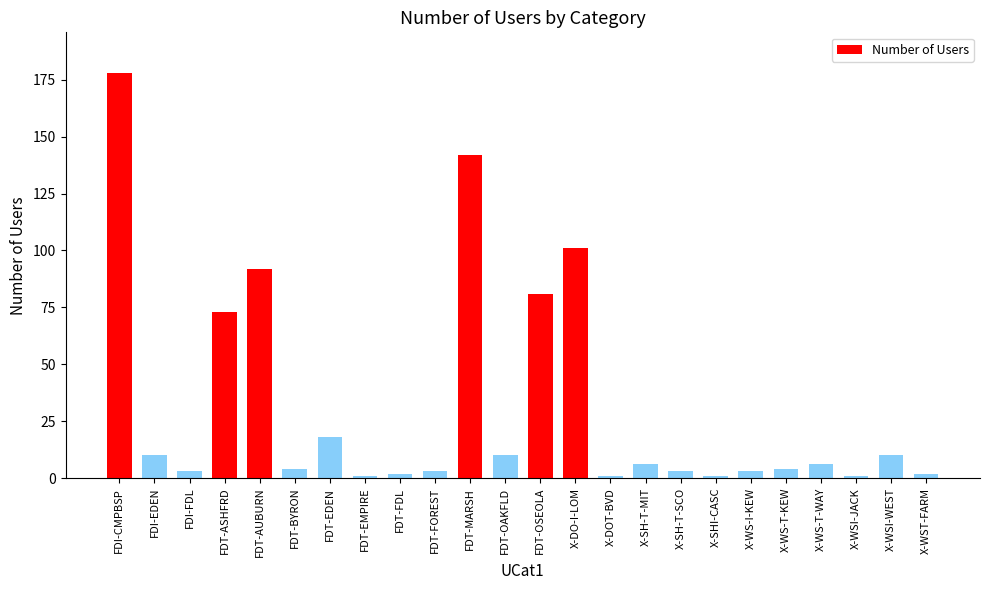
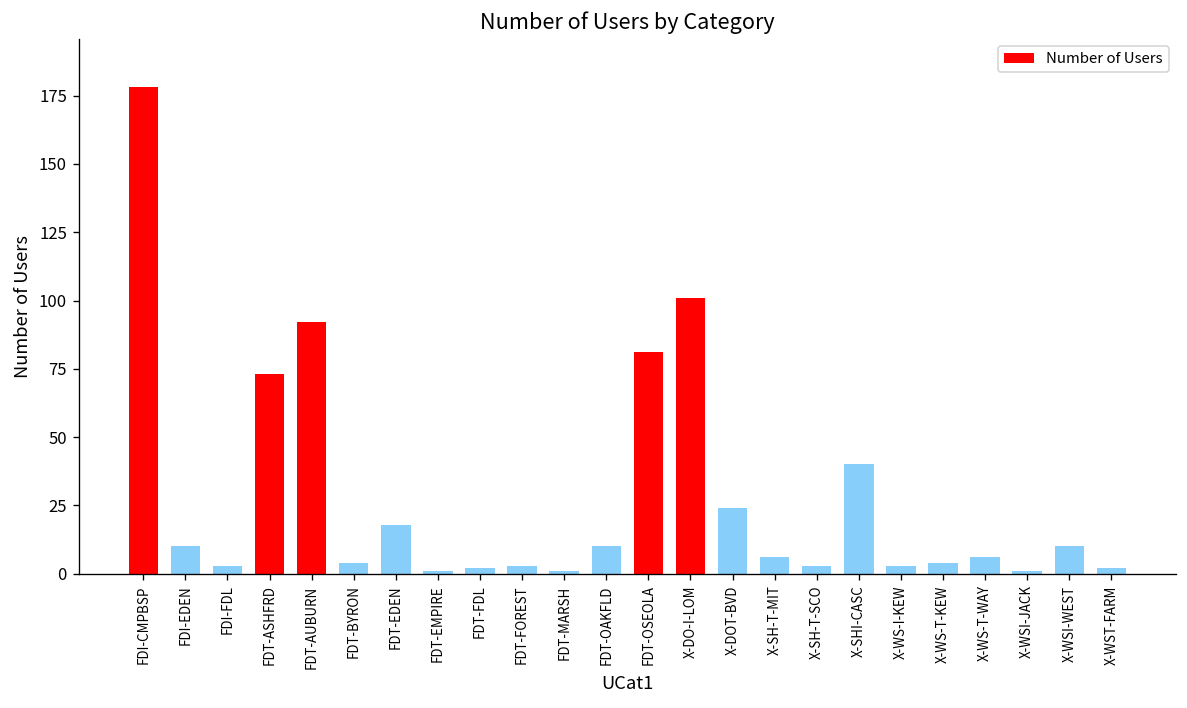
FDT-MARSH: 142 -> 1
X-DOT-BVD: 1 -> 24
X-SHI-CASC: 1 -> 40
